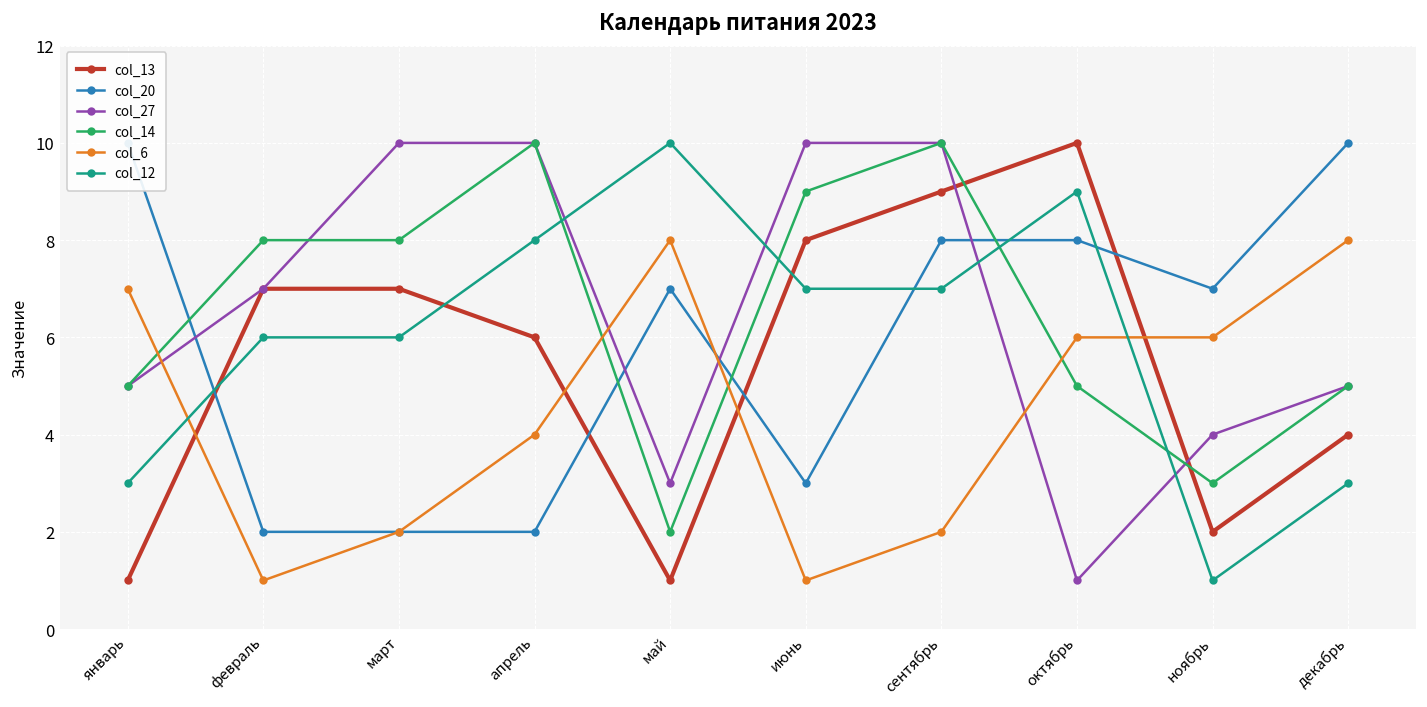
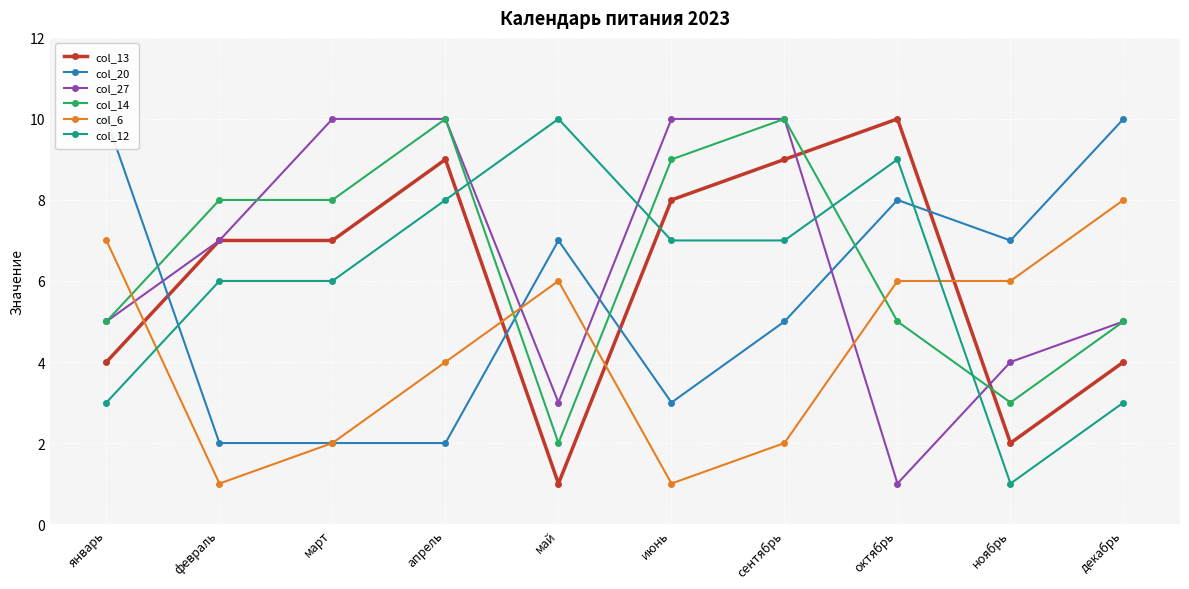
col_13, январь: 1 -> 4
col_13, апрель: 6 -> 9
col_6, май: 8 -> 6
col_20, сентябрь: 8 -> 5
